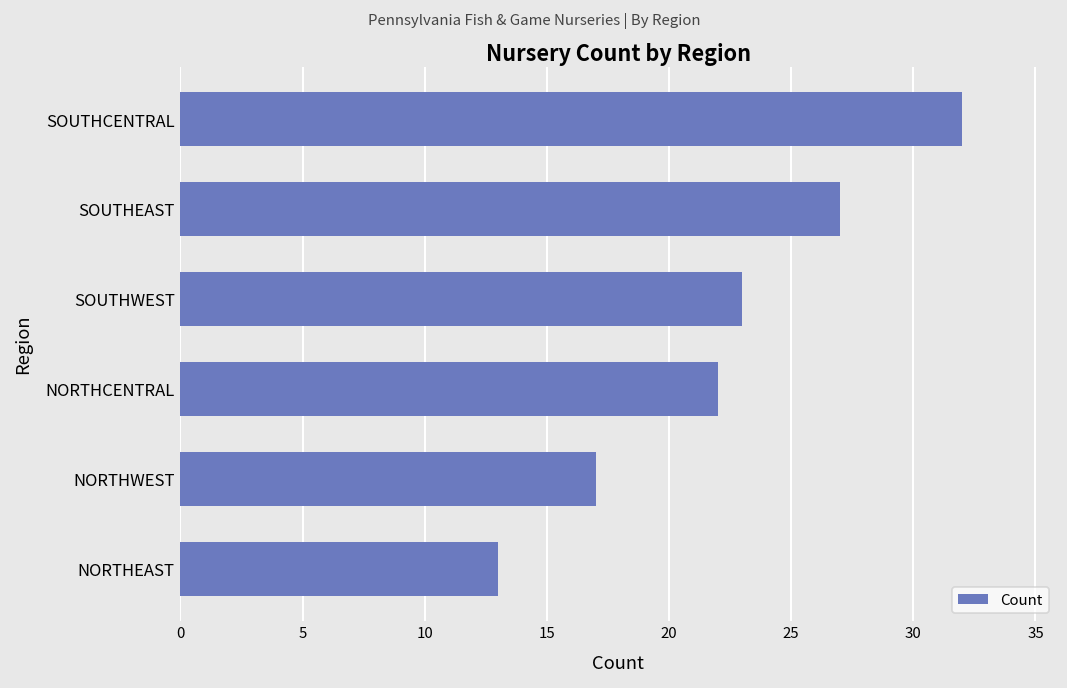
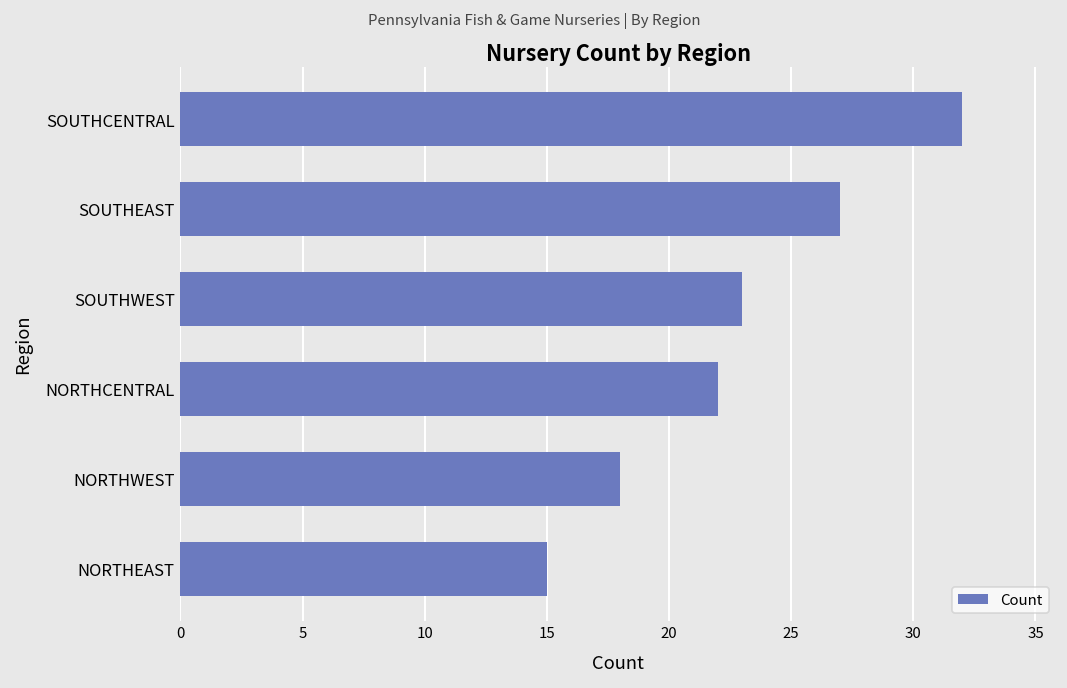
NORTHWEST: 17 -> 18
NORTHEAST: 13 -> 15
